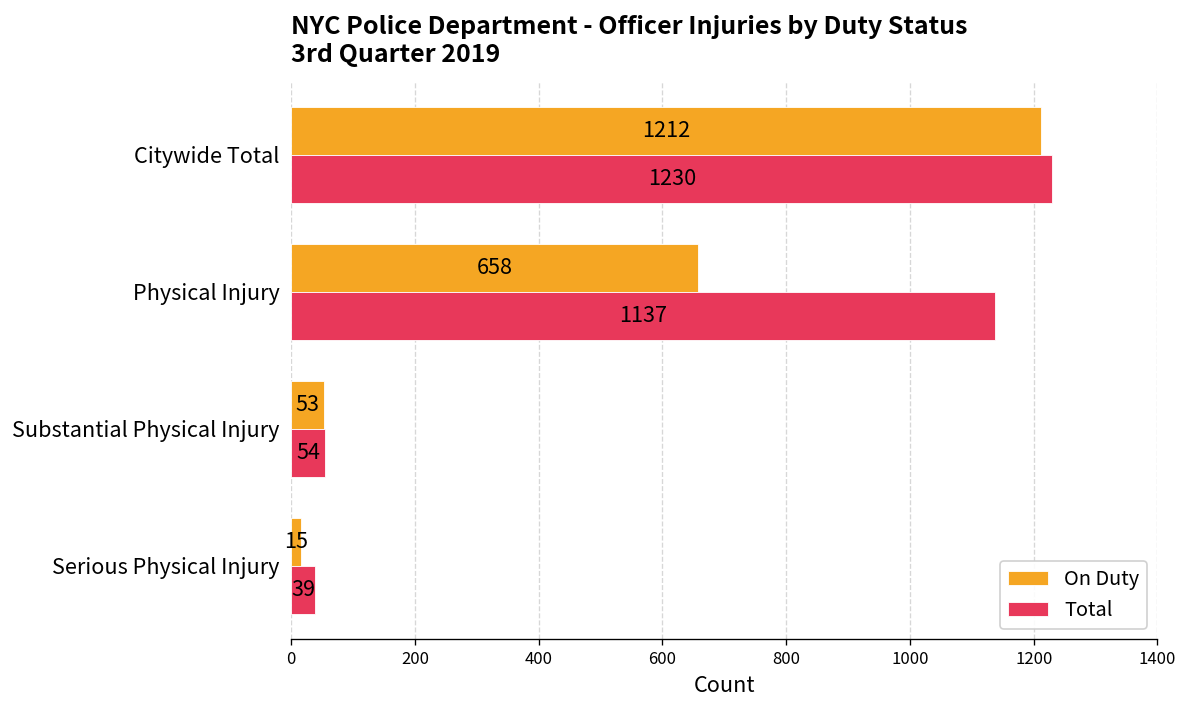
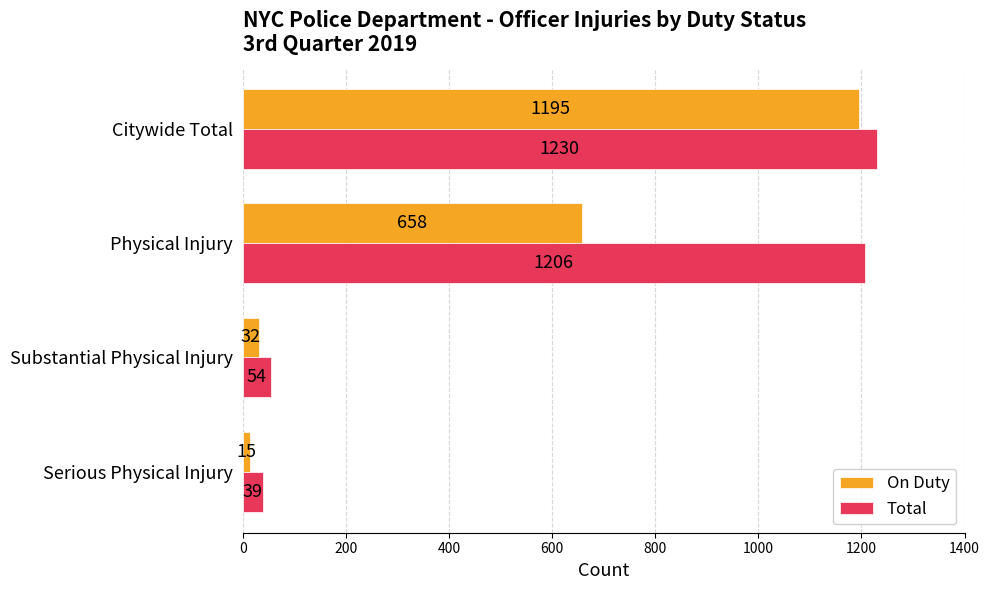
On Duty, Citywide Total: 1212 -> 1195
Total, Physical Injury: 1137 -> 1206
On Duty, Substantial Physical Injury: 53 -> 32
